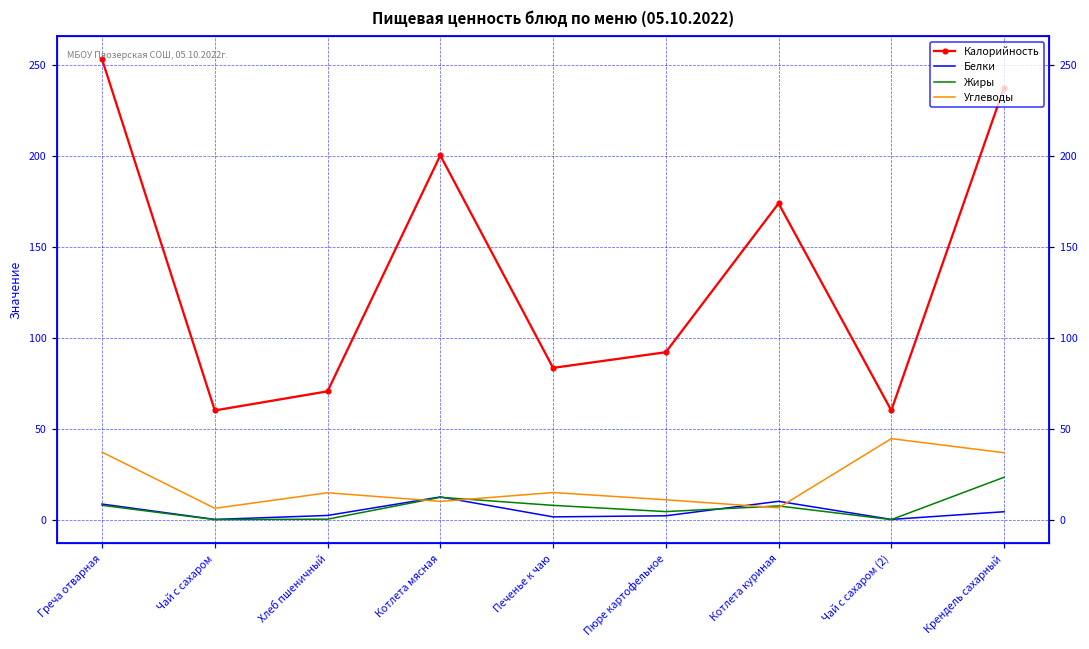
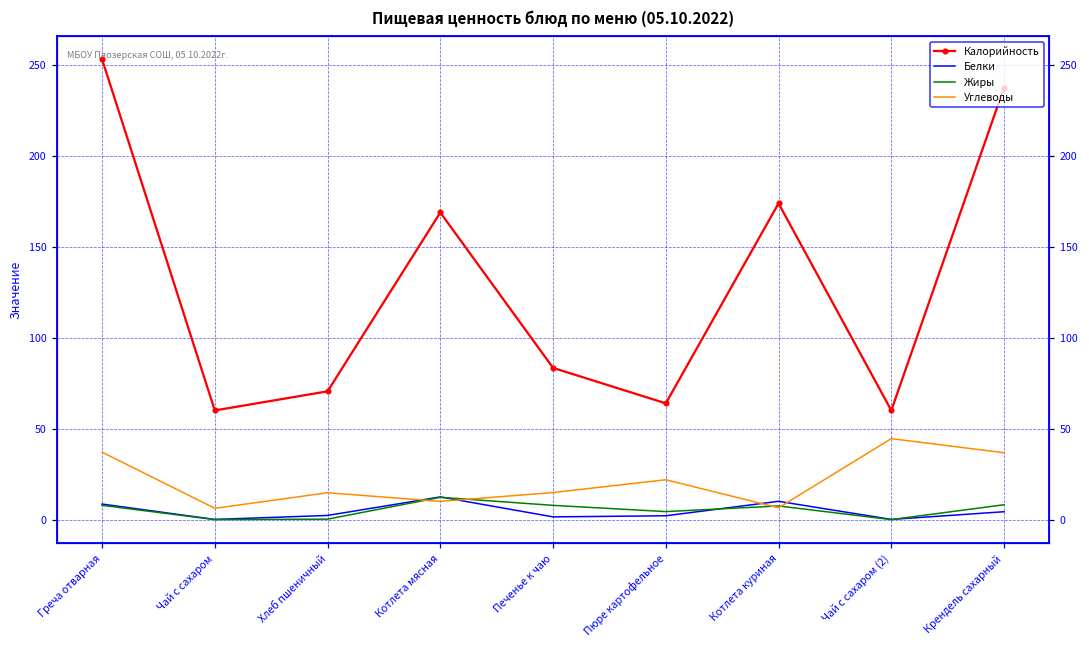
Калорийность, Котлета мясная: 200 -> 169
Калорийность, Пюре картофельное: 92 -> 64
Углеводы, Пюре картофельное: 11 -> 22
Жиры, Крендель сахарный: 23 -> 8
